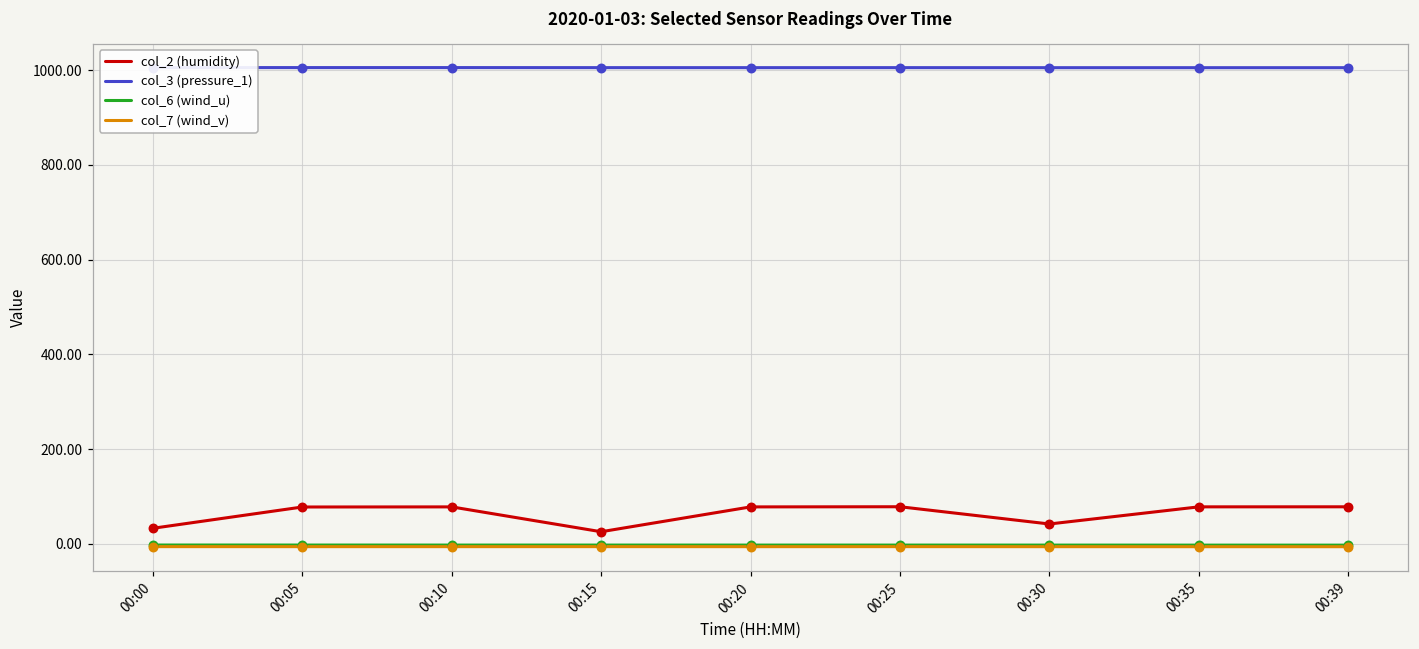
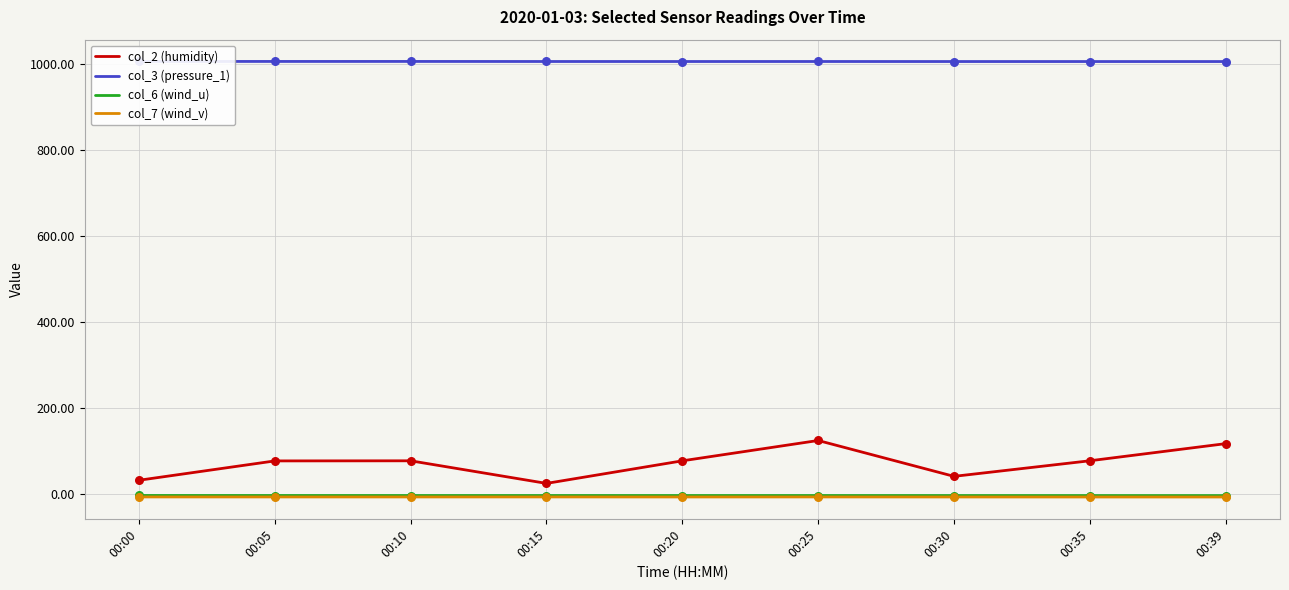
col_2 (humidity), 00:25: 80 -> 130
col_2 (humidity), 00:39: 80 -> 120
